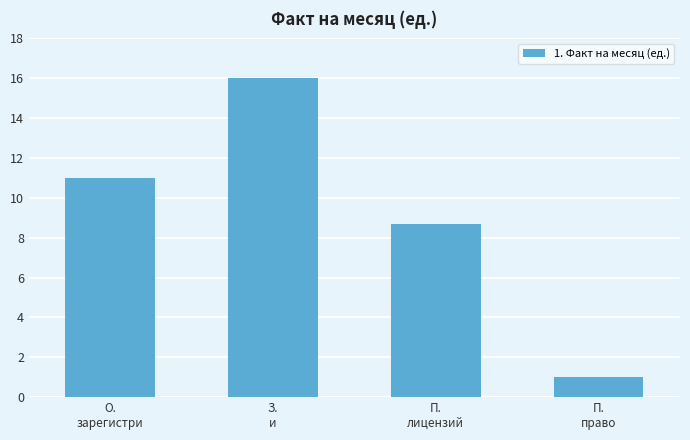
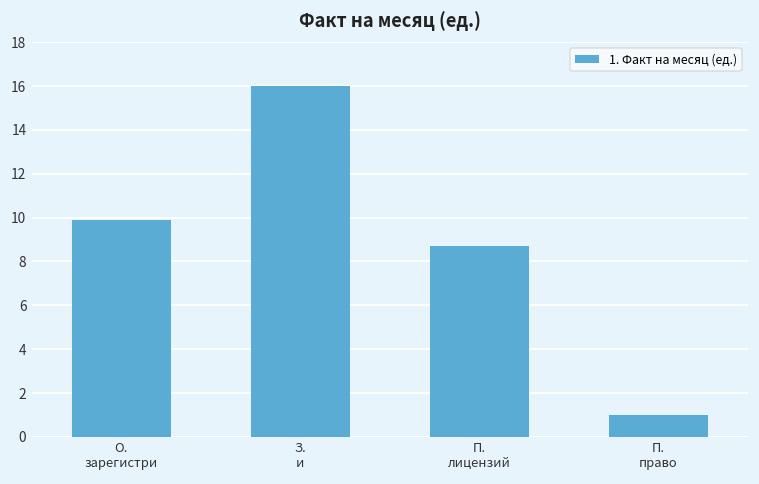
О. зарегистри: 11.0 -> 9.9
